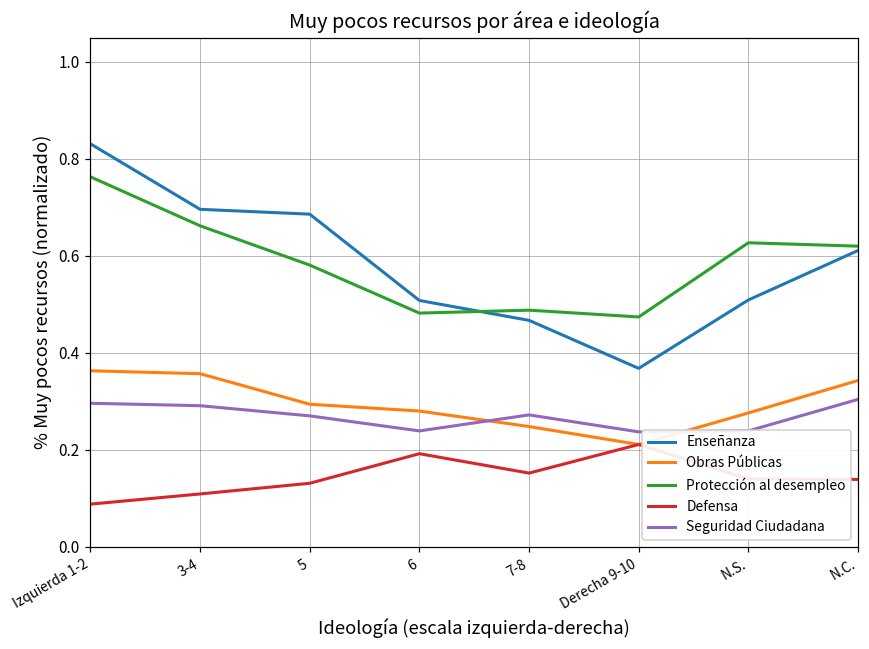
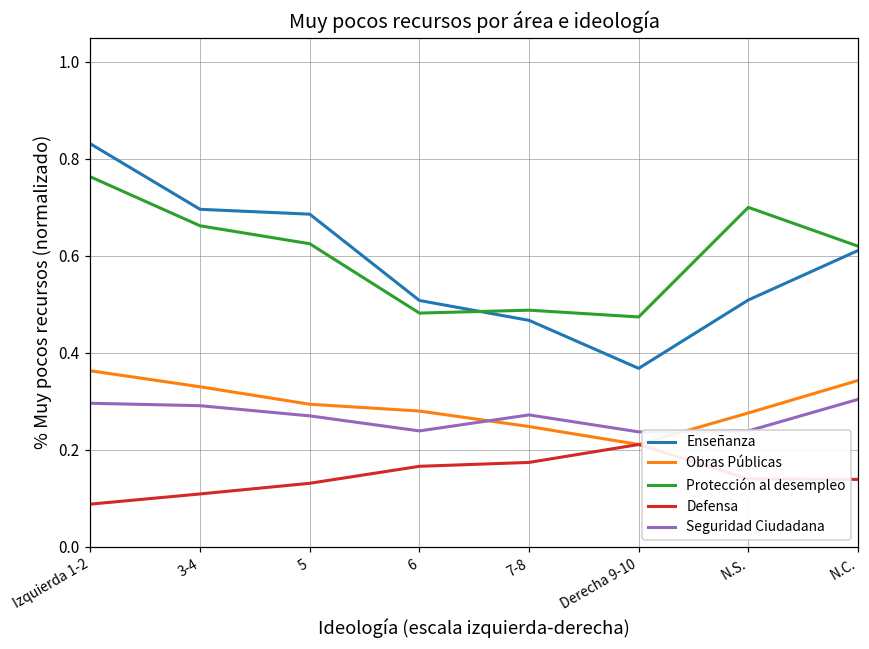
Obras Públicas, 3-4: 0.36 -> 0.33
Protección al desempleo, 5: 0.58 -> 0.63
Defensa, 6: 0.19 -> 0.17
Defensa, 7-8: 0.15 -> 0.17
Protección al desempleo, N.S.: 0.63 -> 0.70
